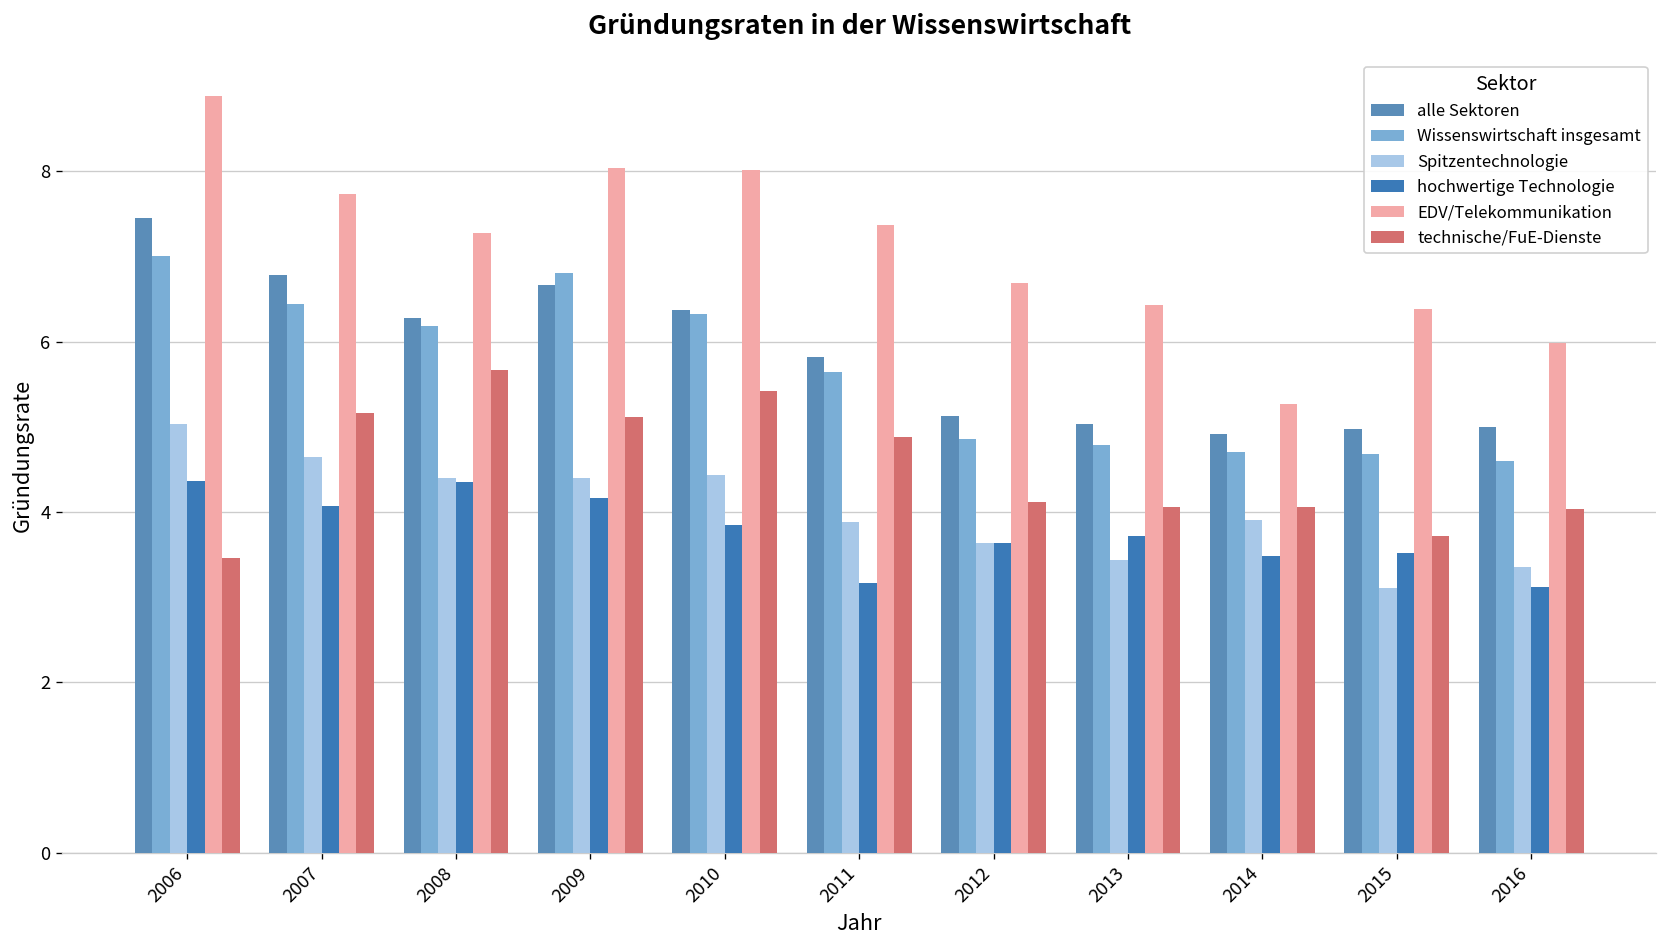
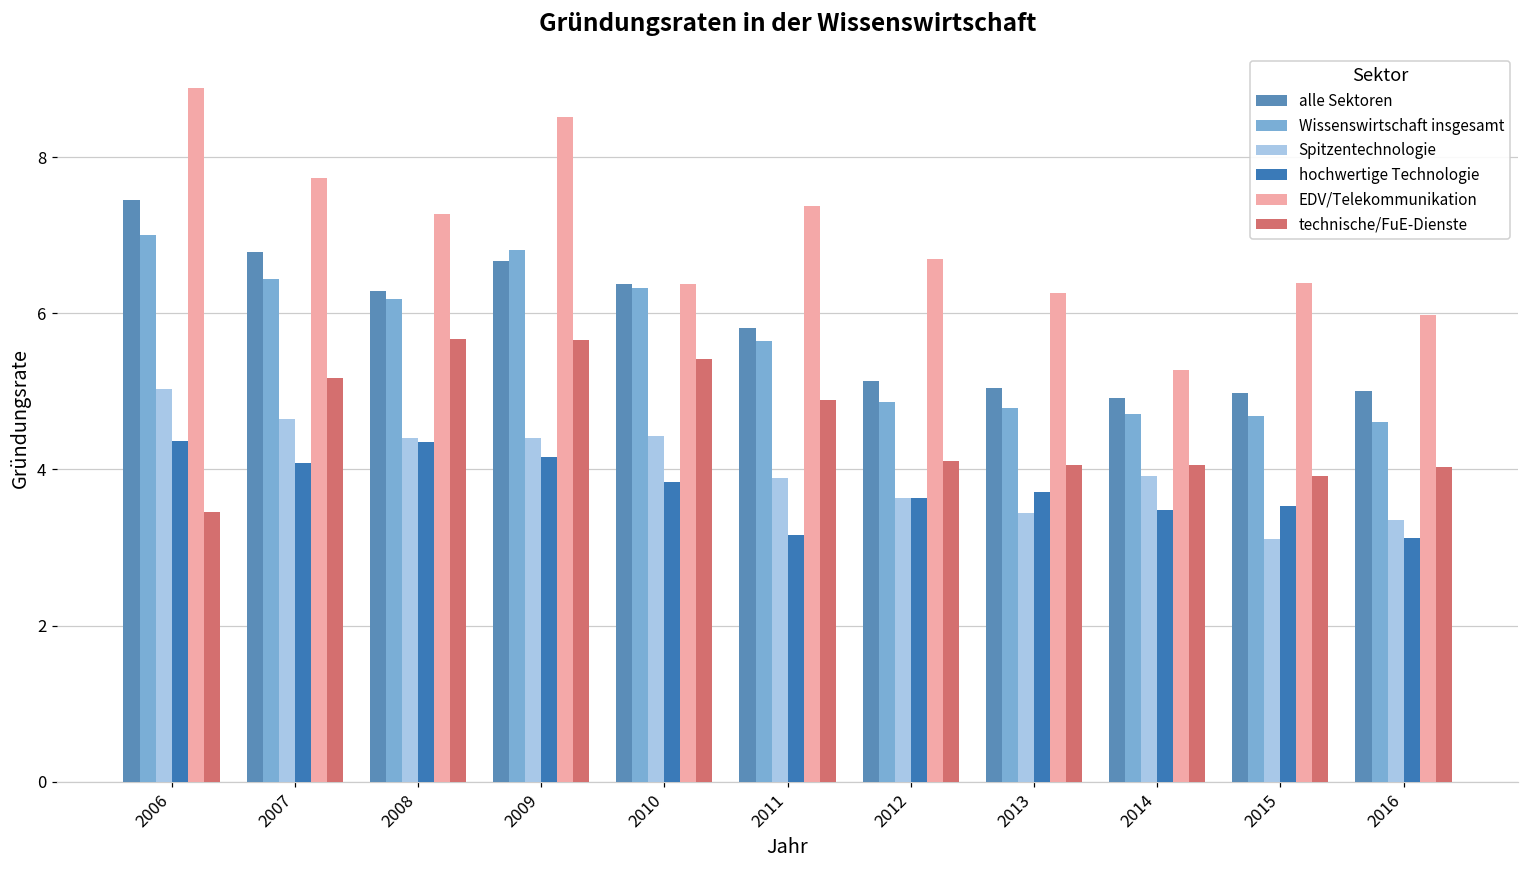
EDV/Telekommunikation, 2009: 8.0 -> 8.5
technische/FuE-Dienste, 2009: 5.1 -> 5.7
EDV/Telekommunikation, 2010: 8.0 -> 6.4
EDV/Telekommunikation, 2013: 6.4 -> 6.3
technische/FuE-Dienste, 2015: 3.7 -> 3.9
